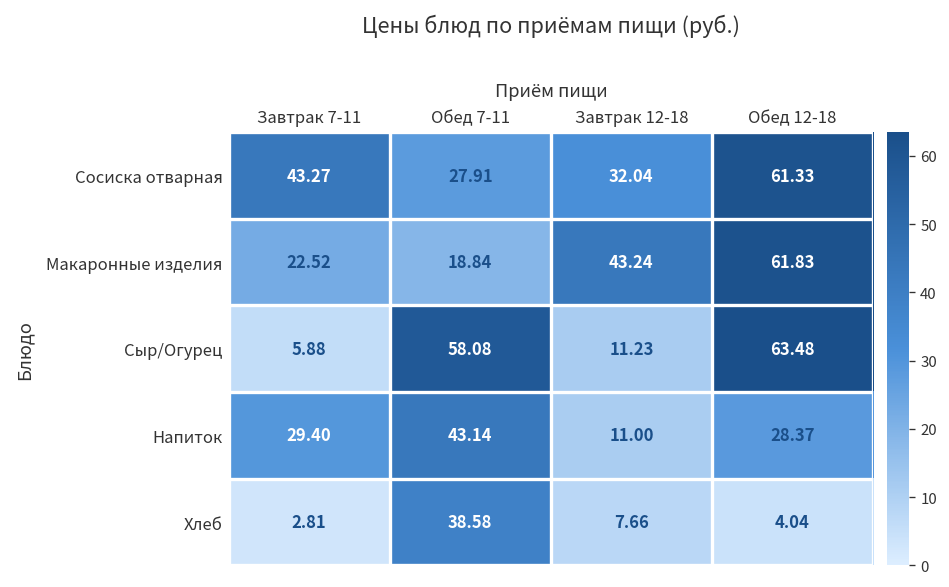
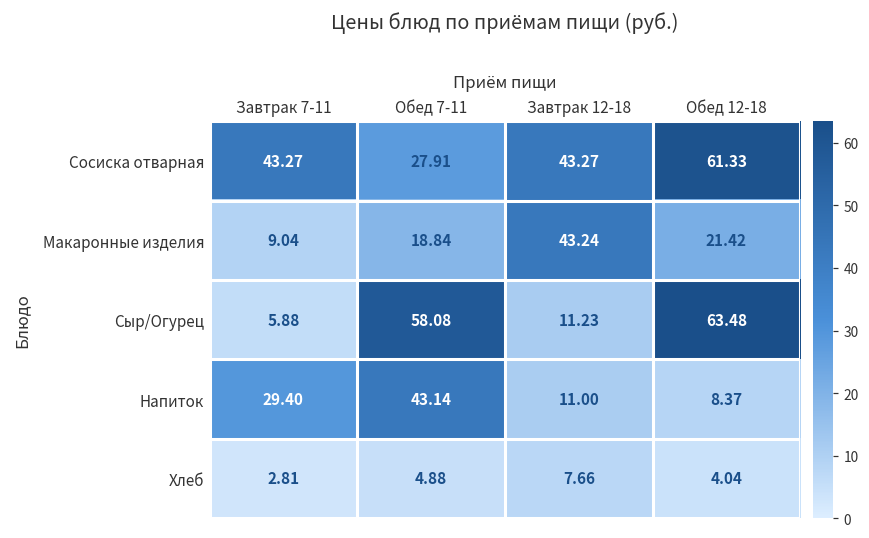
Сосиска отварная, Завтрак 12-18: 32.04 -> 43.27
Макаронные изделия, Завтрак 7-11: 22.52 -> 9.04
Макаронные изделия, Обед 12-18: 61.83 -> 21.42
Напиток, Обед 12-18: 28.37 -> 8.37
Хлеб, Обед 7-11: 38.58 -> 4.88
